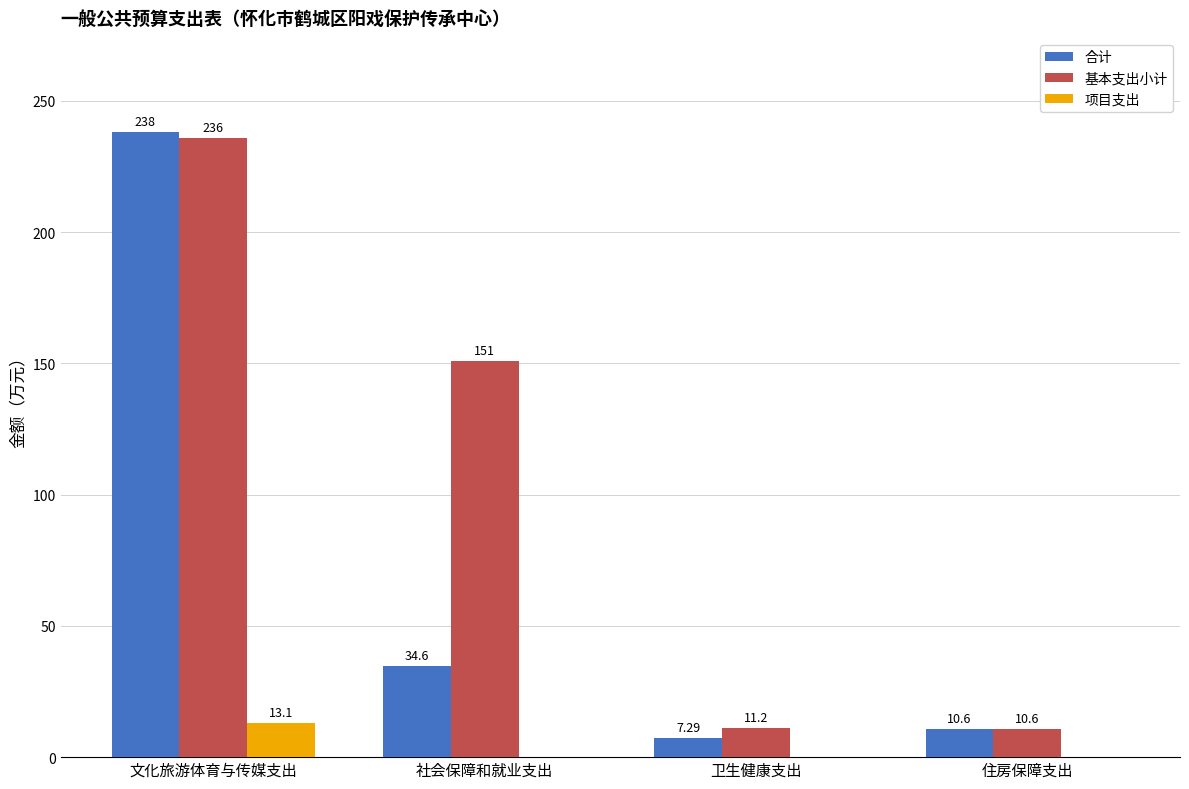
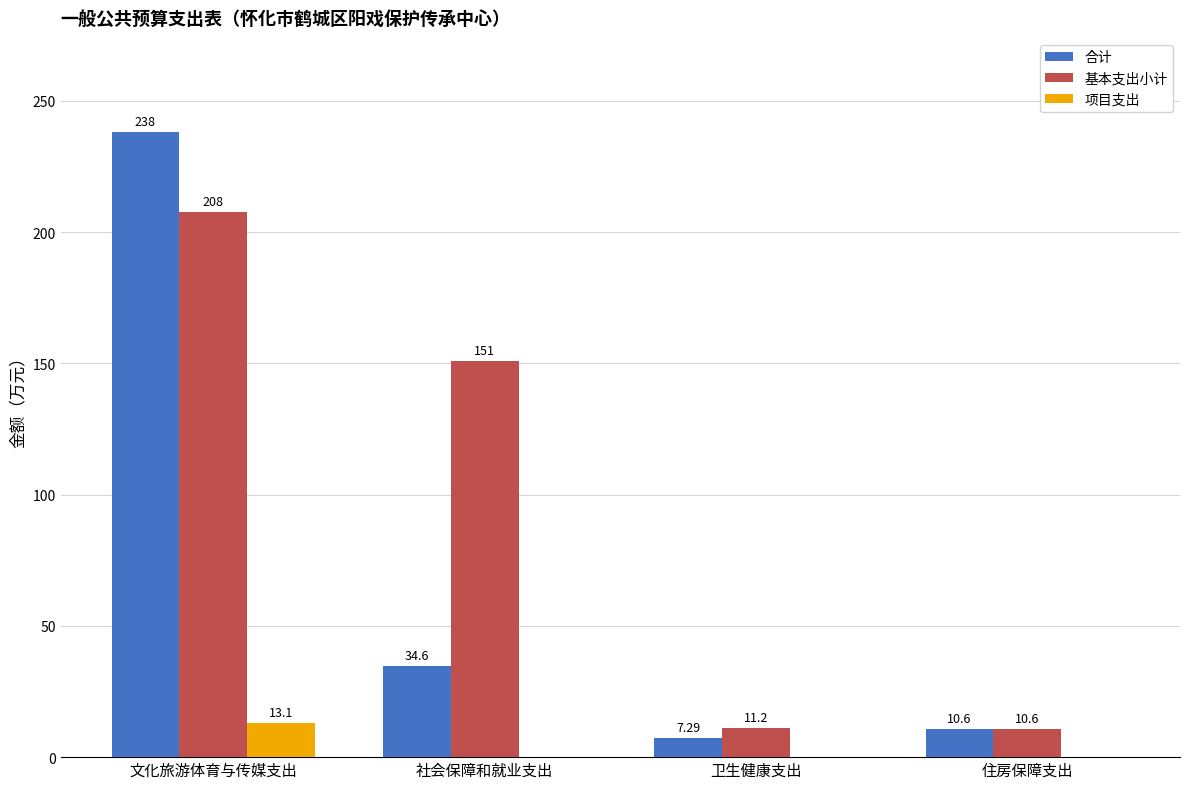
基本支出小计, 文化旅游体育与传媒支出: 236 -> 208
